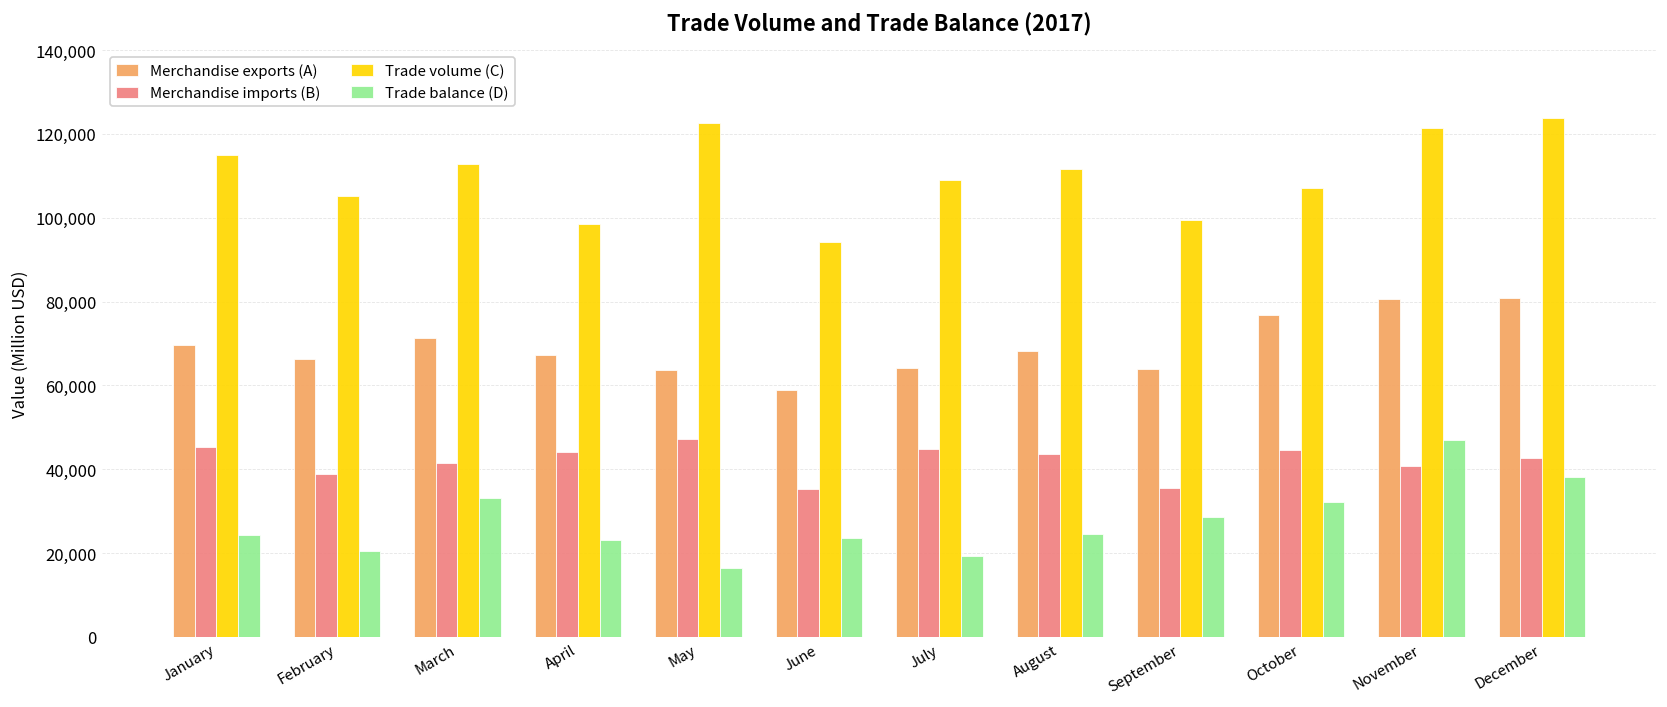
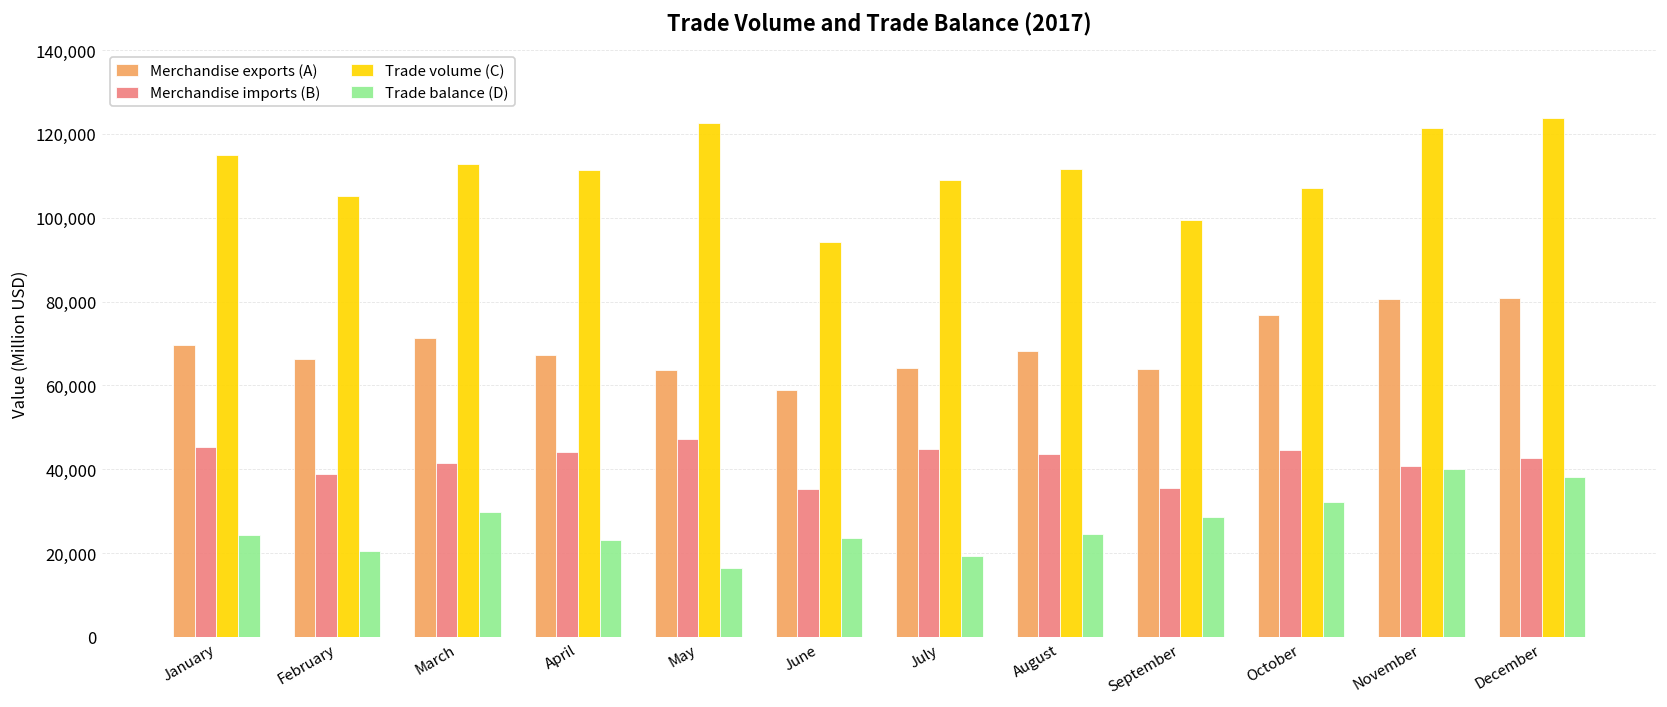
Trade balance (D), March: 33,000 -> 30,000
Trade volume (C), April: 98,000 -> 111,000
Trade balance (D), November: 47,000 -> 40,000
